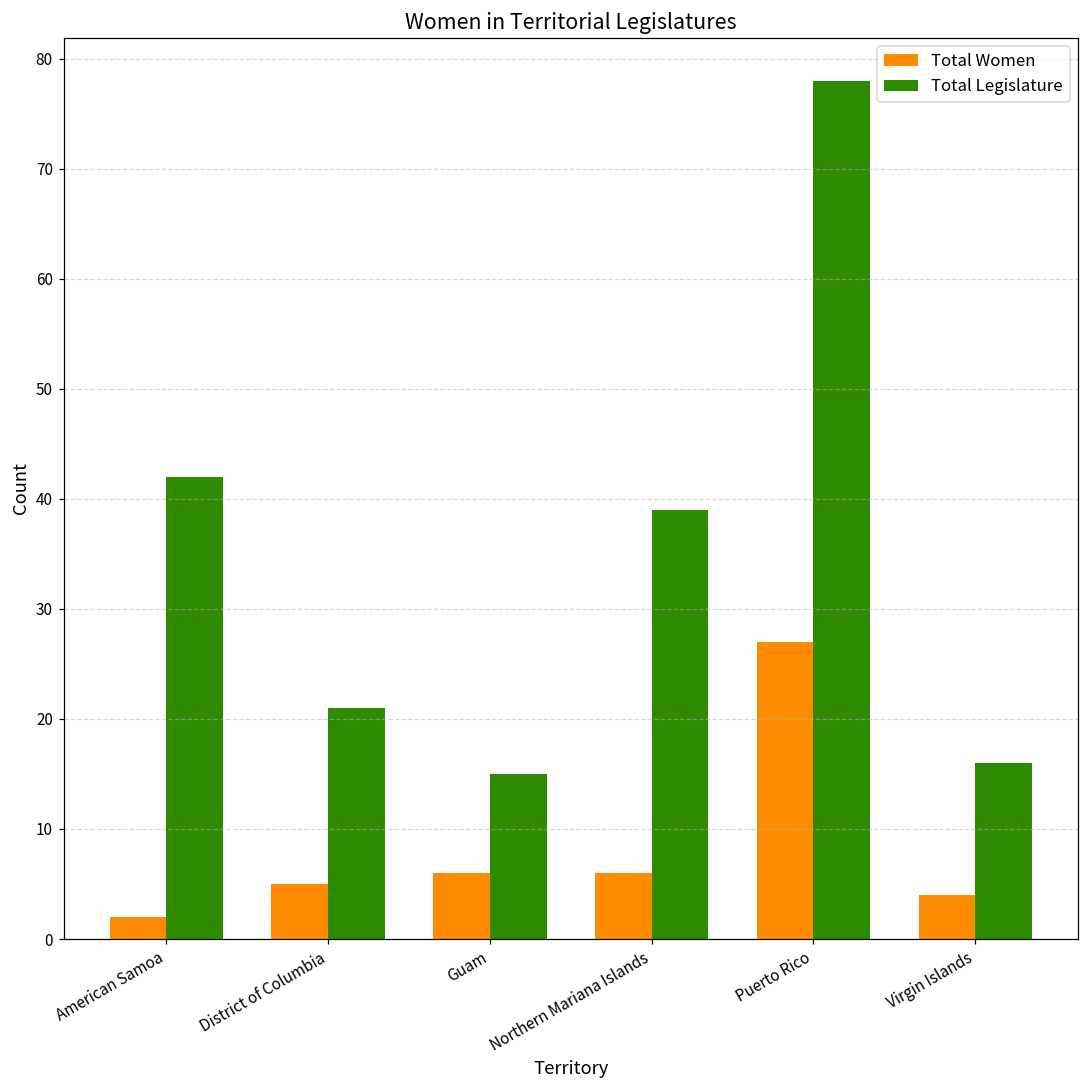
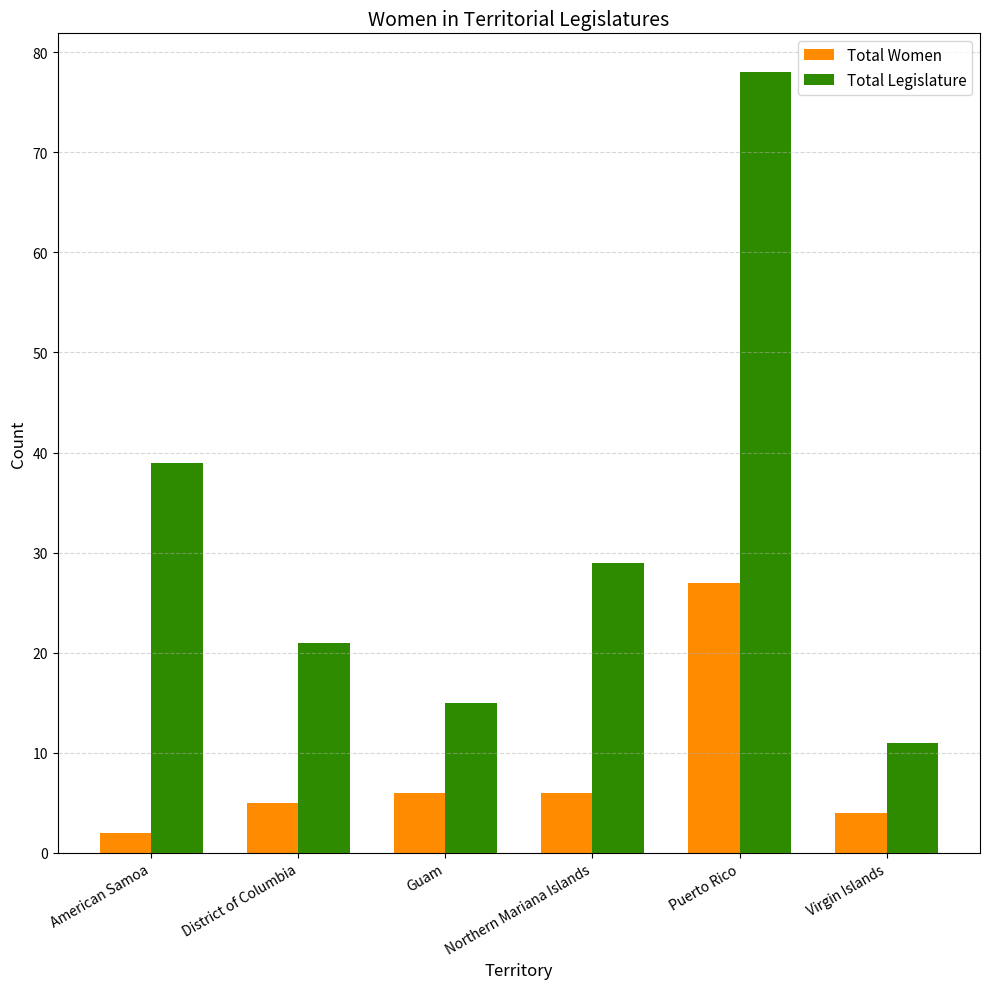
Total Legislature, American Samoa: 42 -> 39
Total Legislature, Northern Mariana Islands: 39 -> 29
Total Legislature, Virgin Islands: 16 -> 11
